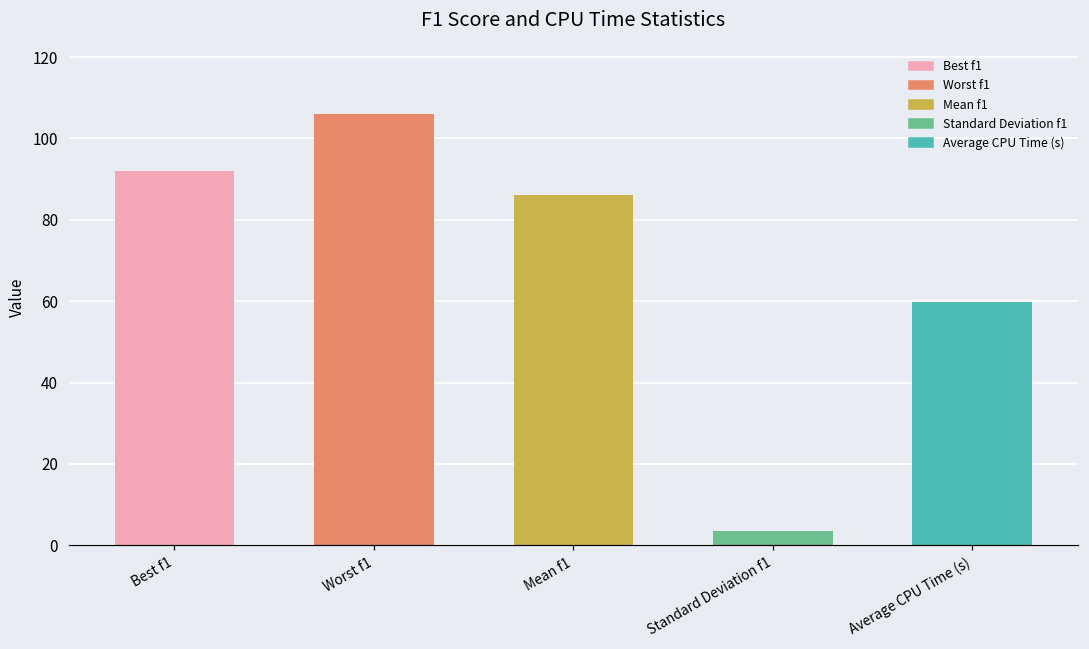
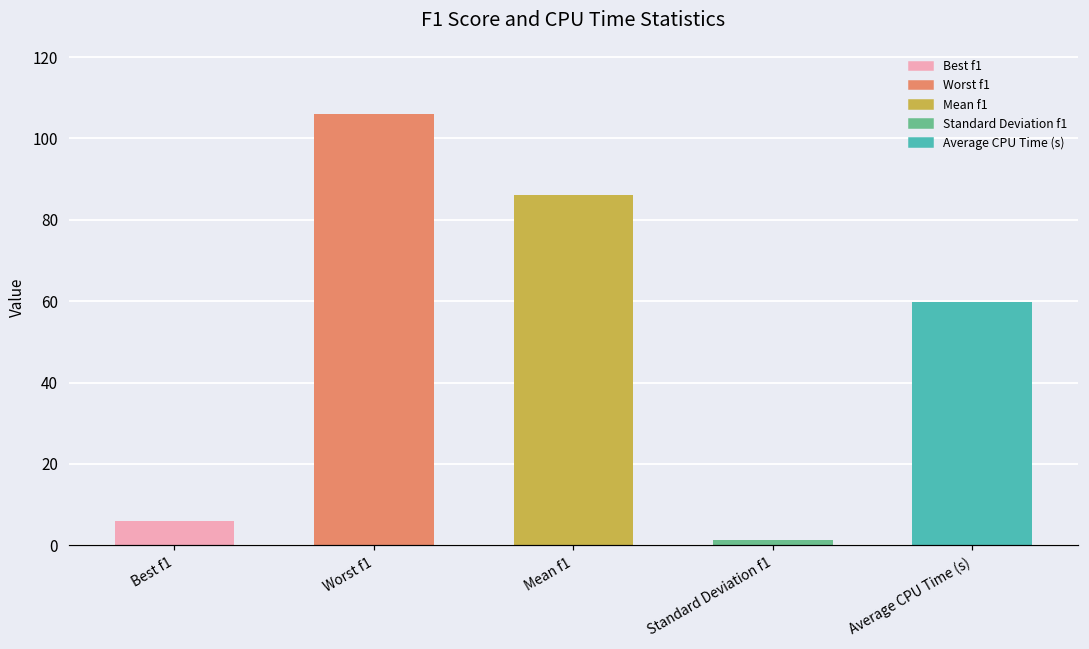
Best f1: 92 -> 6
Standard Deviation f1: 4 -> 1
